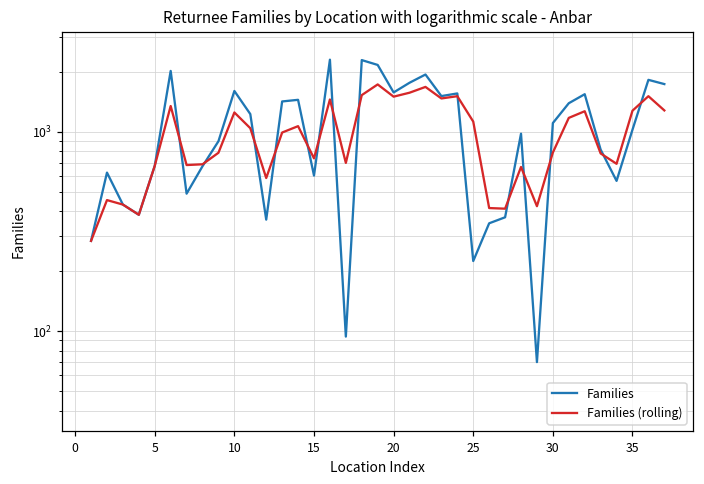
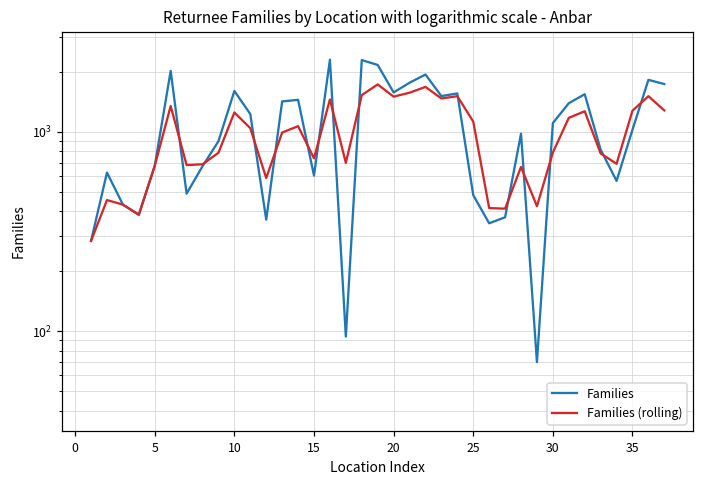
Families, 25: 230 -> 480
